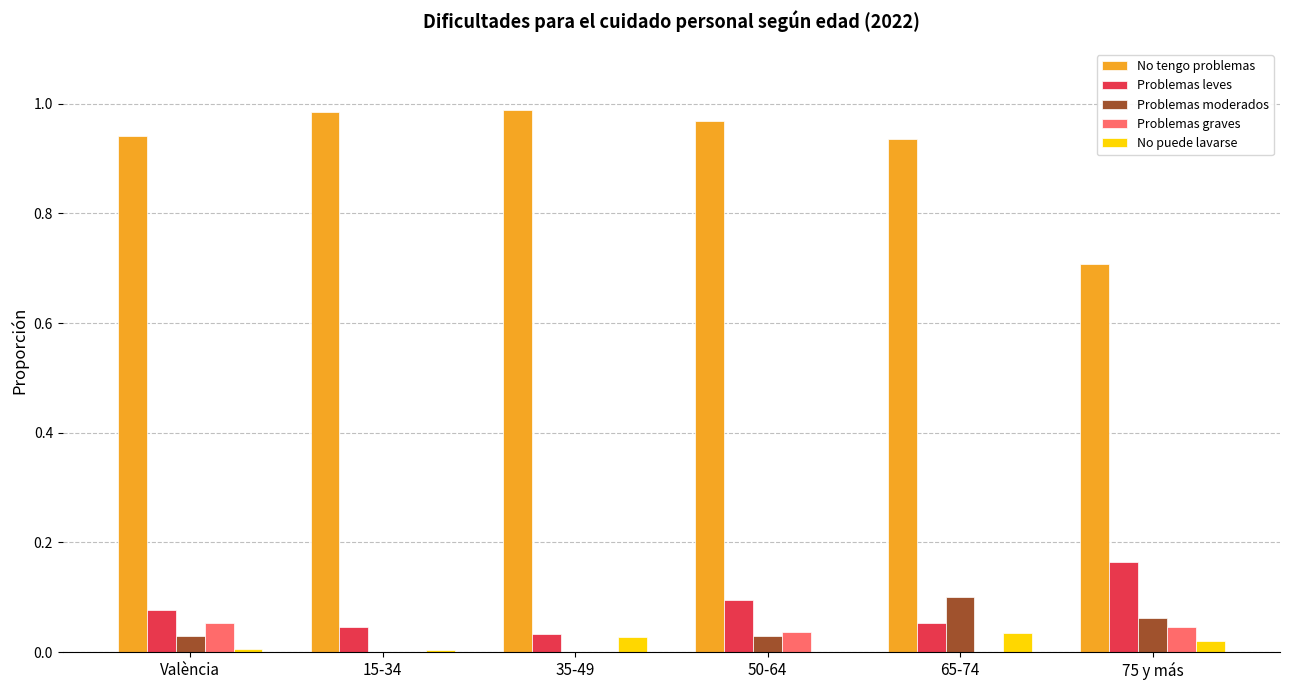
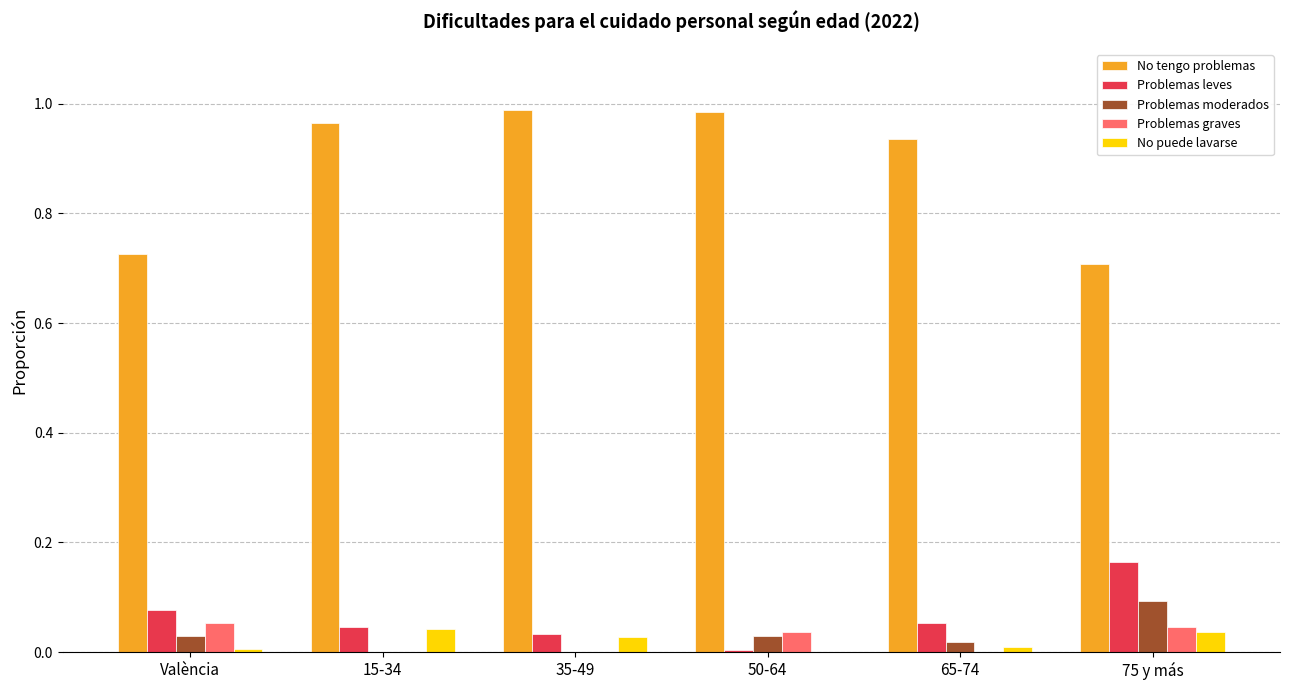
No tengo problemas, València: 0.94 -> 0.73
No tengo problemas, 15-34: 0.99 -> 0.96
No puede lavarse, 15-34: 0.00 -> 0.04
No tengo problemas, 50-64: 0.97 -> 0.98
Problemas leves, 50-64: 0.10 -> 0.00
Problemas moderados, 65-74: 0.10 -> 0.02
No puede lavarse, 65-74: 0.04 -> 0.01
Problemas moderados, 75 y más: 0.06 -> 0.09
No puede lavarse, 75 y más: 0.02 -> 0.04
